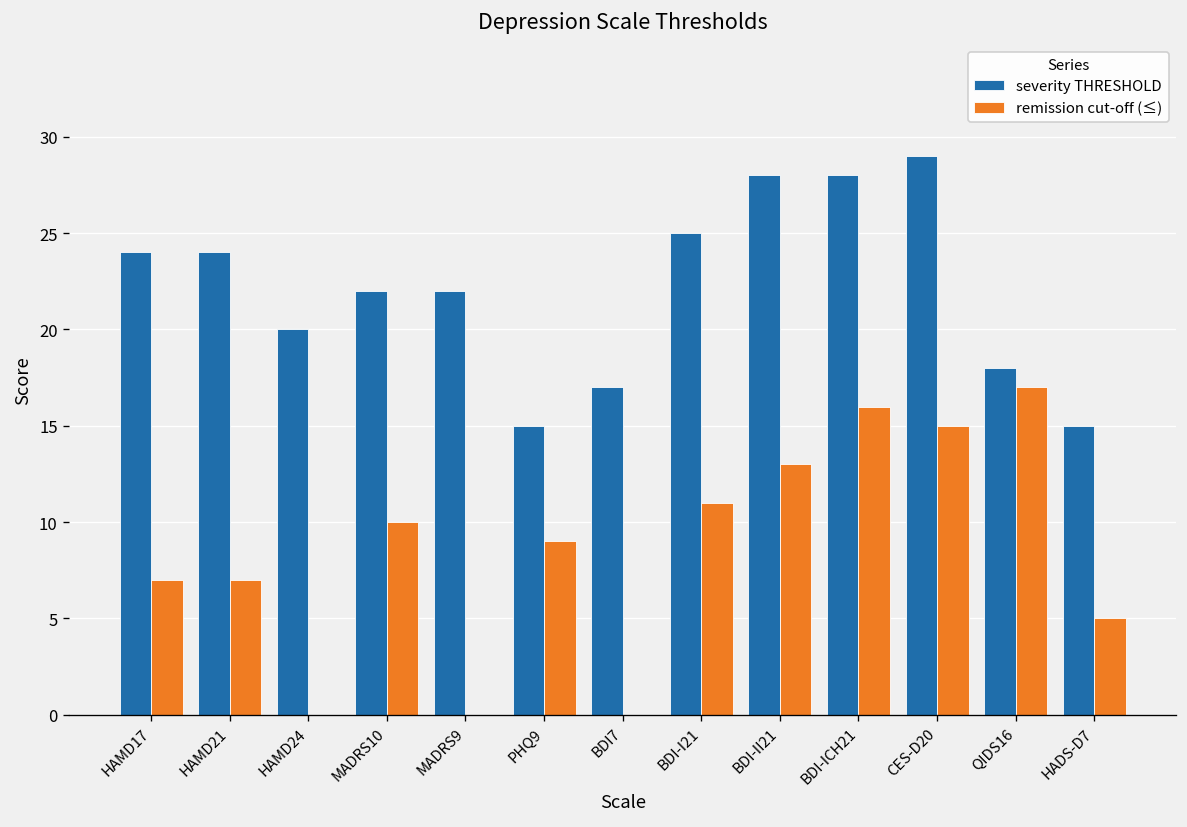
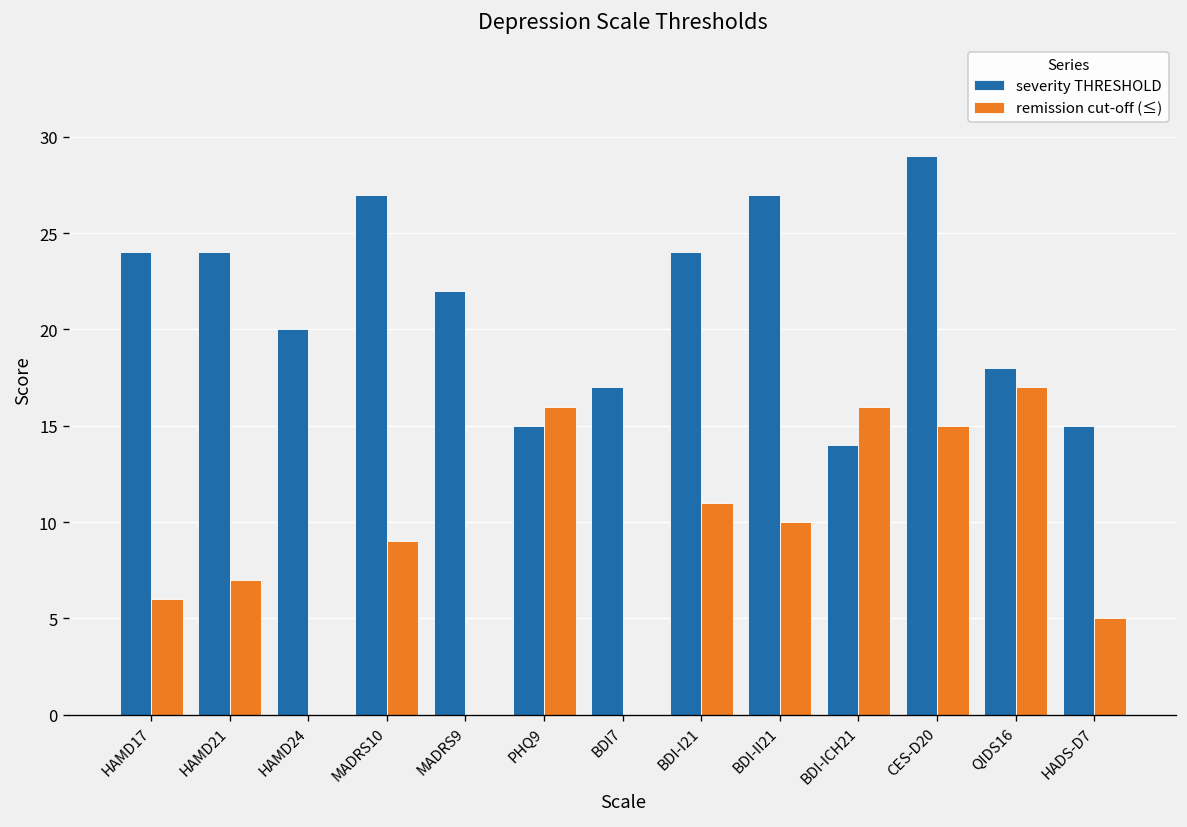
remission cut-off (≤), HAMD17: 7 -> 6
severity THRESHOLD, MADRS10: 22 -> 27
remission cut-off (≤), MADRS10: 10 -> 9
remission cut-off (≤), PHQ9: 9 -> 16
severity THRESHOLD, BDI-I21: 25 -> 24
severity THRESHOLD, BDI-II21: 28 -> 27
remission cut-off (≤), BDI-II21: 13 -> 10
severity THRESHOLD, BDI-ICH21: 28 -> 14
